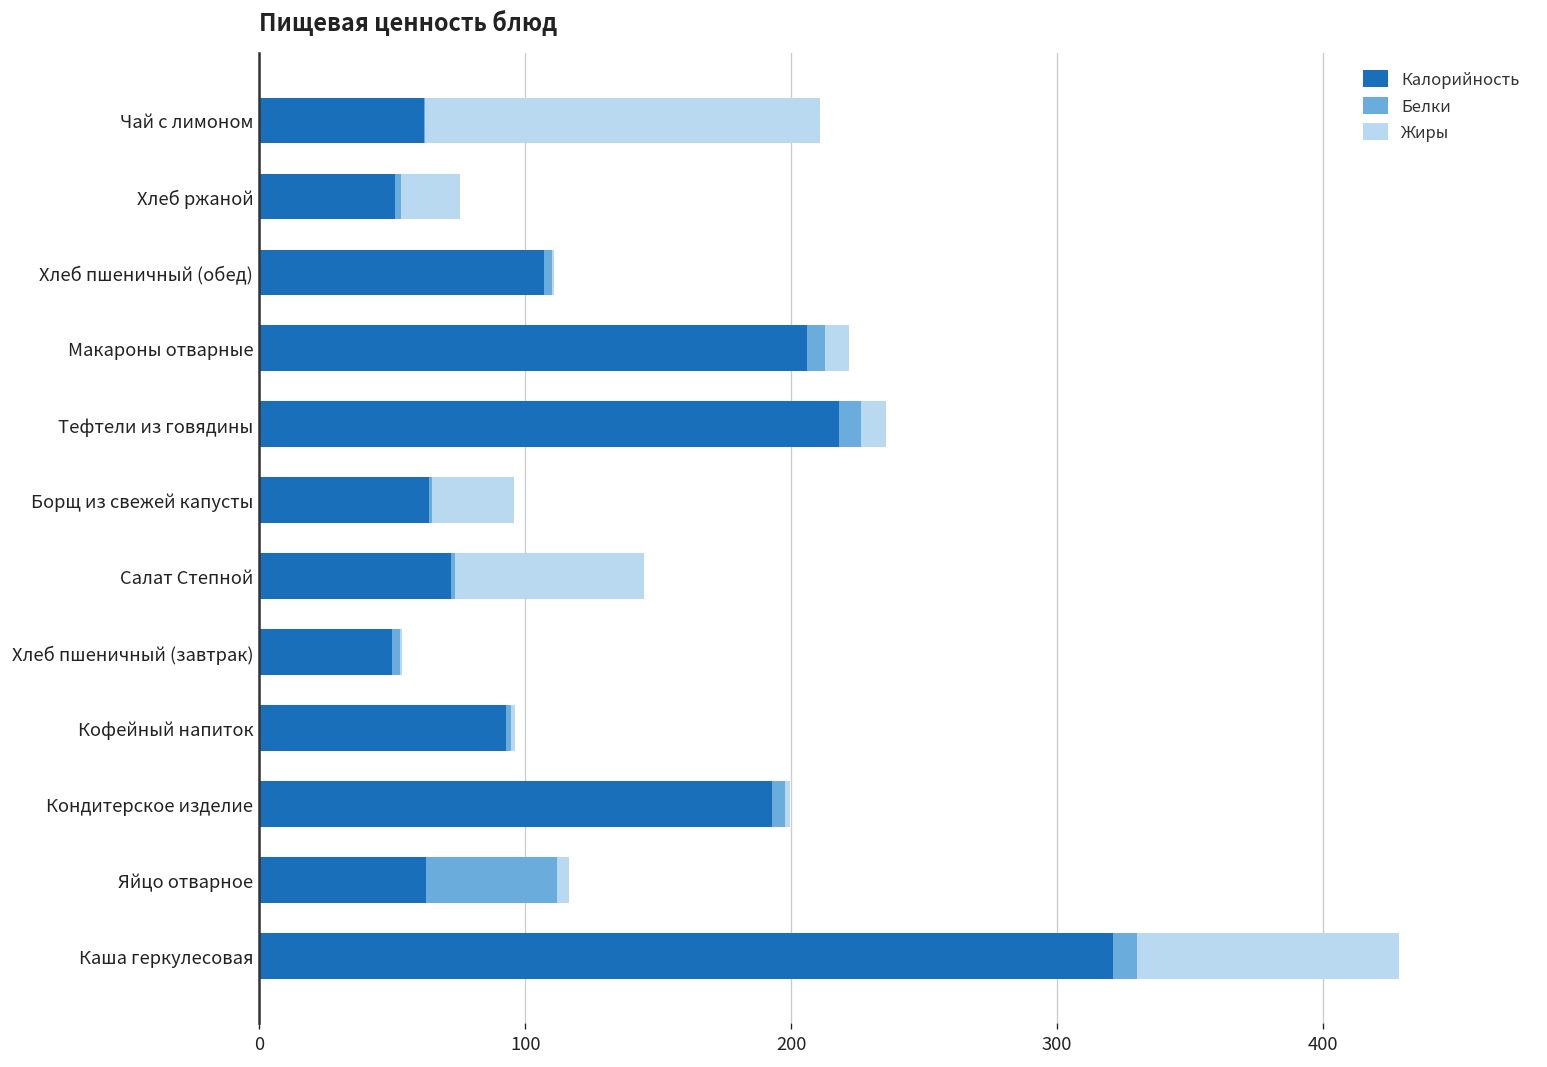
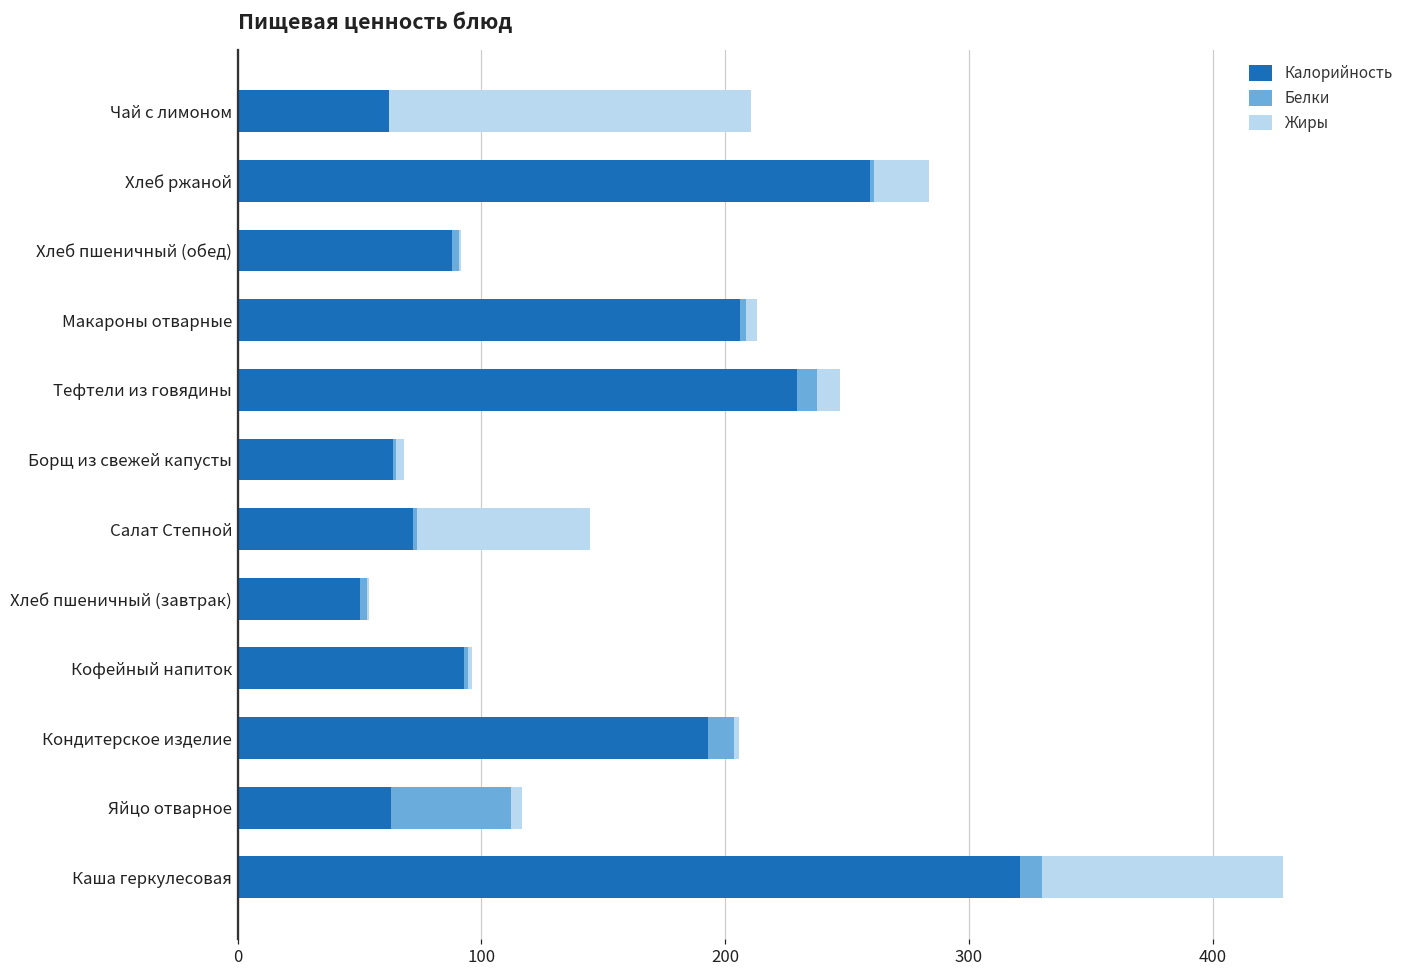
Калорийность, Хлеб ржаной: 51 -> 259
Калорийность, Хлеб пшеничный (обед): 107 -> 88
Белки, Макароны отварные: 7 -> 3
Жиры, Макароны отварные: 9 -> 4
Калорийность, Тефтели из говядины: 218 -> 229
Жиры, Борщ из свежей капусты: 31 -> 3
Белки, Кондитерское изделие: 5 -> 11
